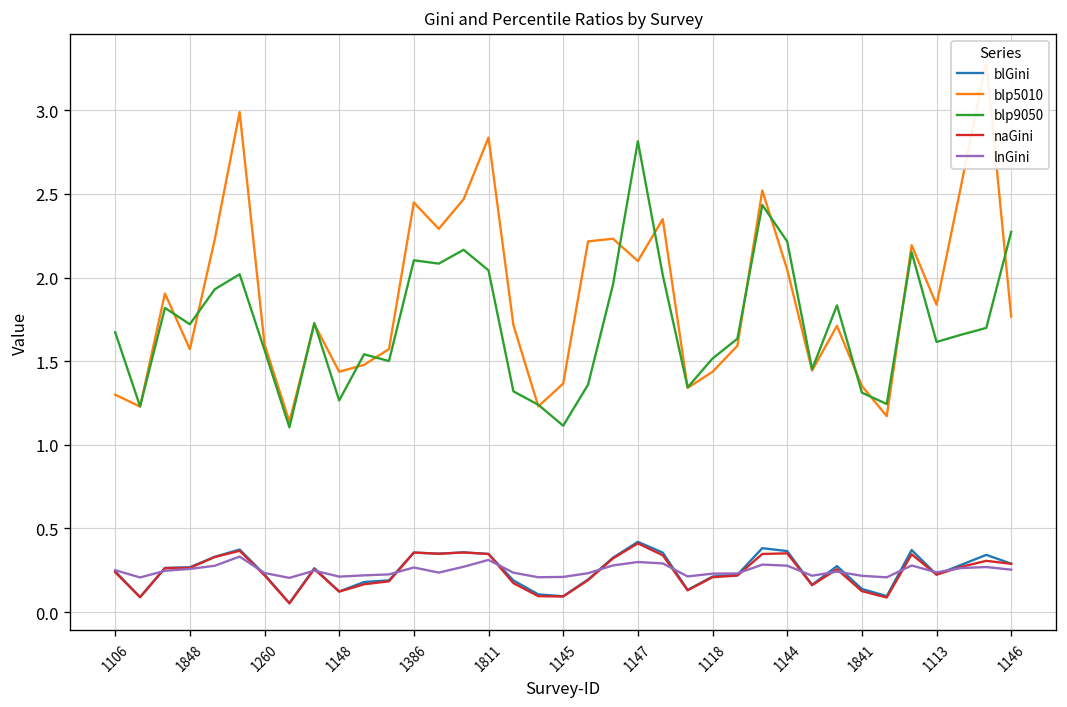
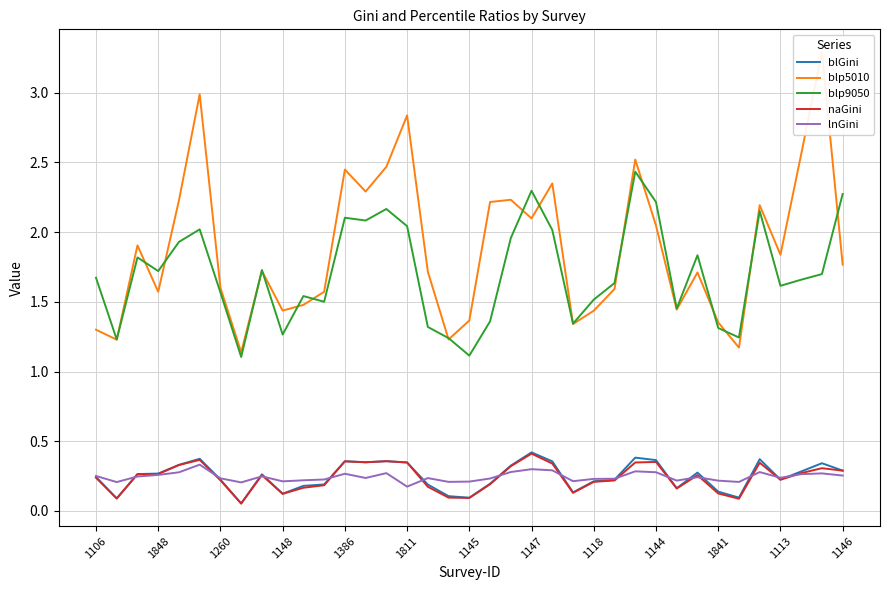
lnGini, 1811: 0.31 -> 0.17
blp9050, 1147: 2.82 -> 2.30
